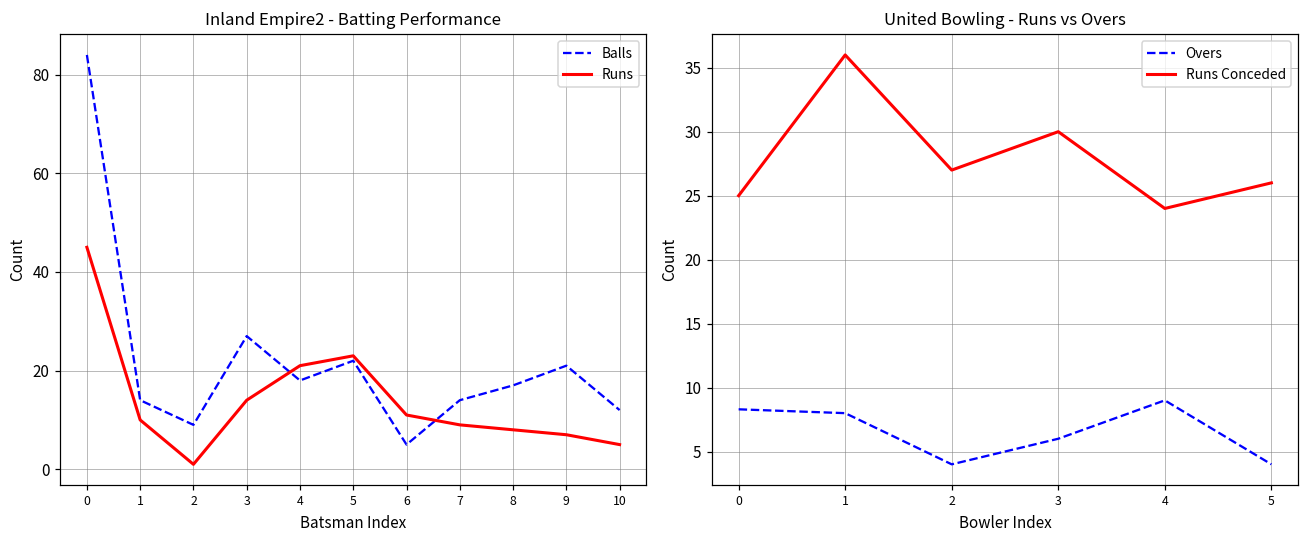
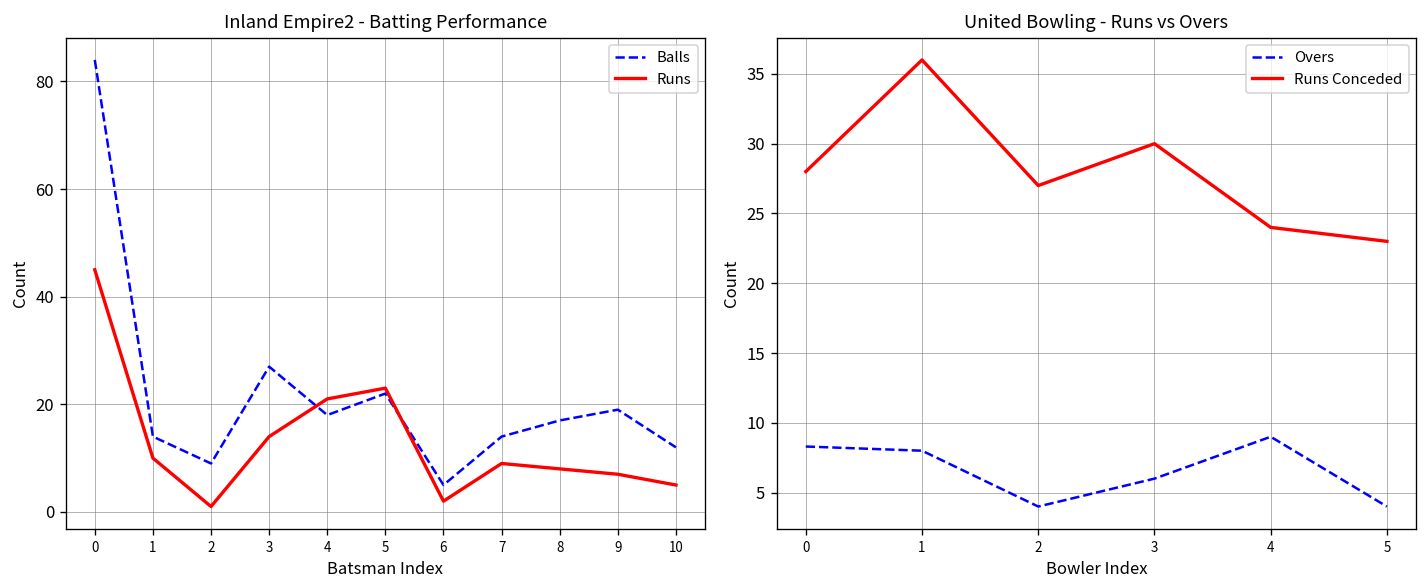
Inland Empire2 - Batting Performance, Runs, 6: 11 -> 2
Inland Empire2 - Batting Performance, Balls, 9: 21 -> 19
United Bowling - Runs vs Overs, Runs Conceded, 0: 25 -> 28
United Bowling - Runs vs Overs, Runs Conceded, 5: 26 -> 23
